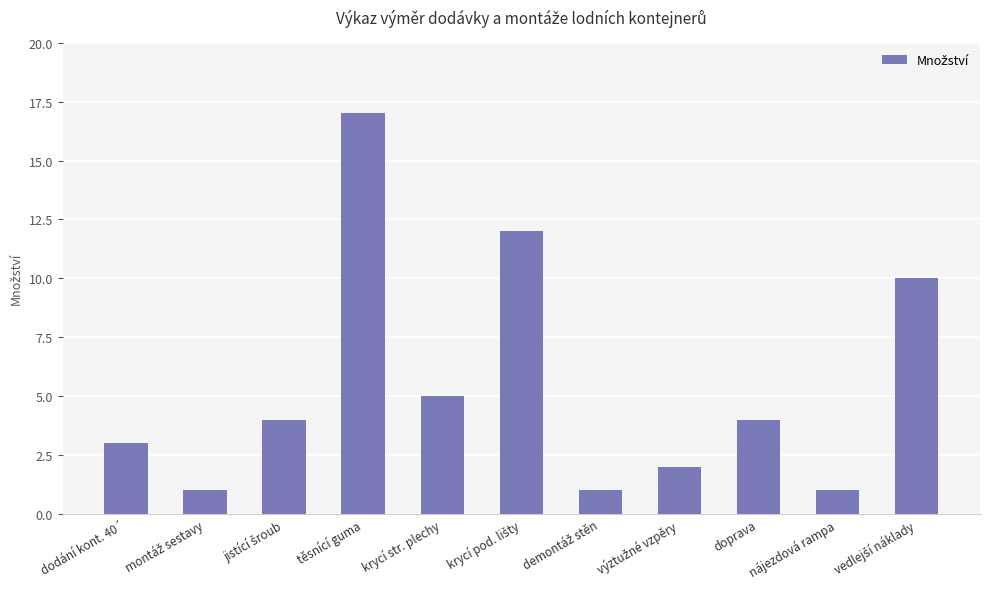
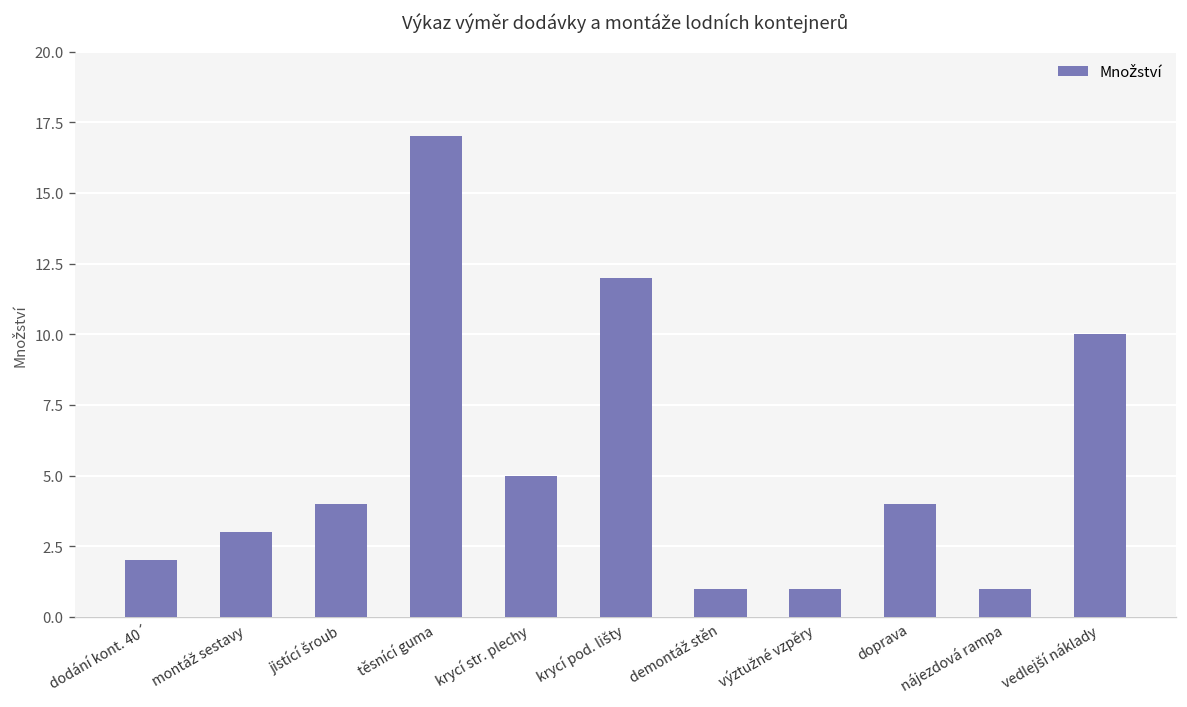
dodání kont. 40´: 3 -> 2
montáž sestavy: 1 -> 3
výztužné vzpěry: 2 -> 1
